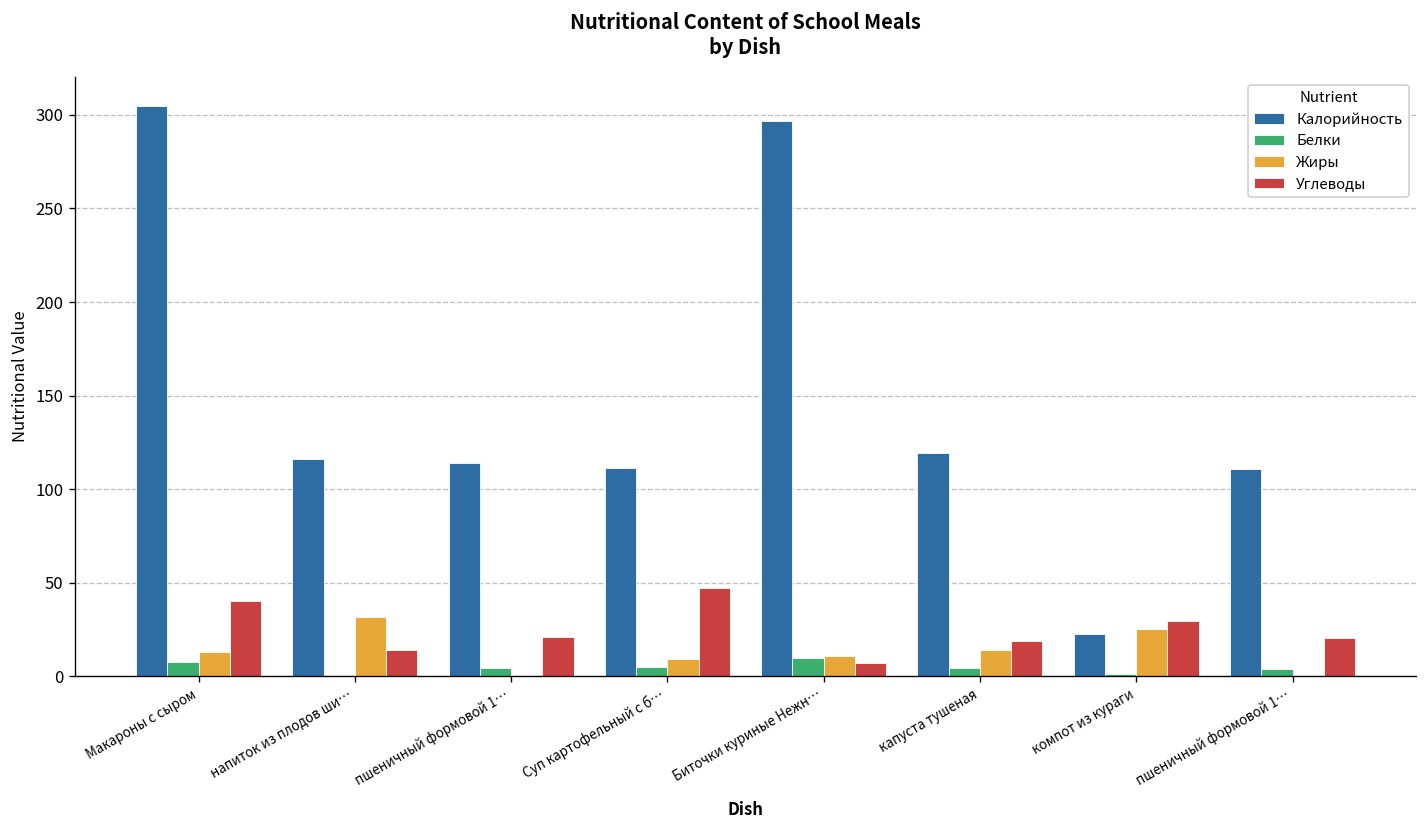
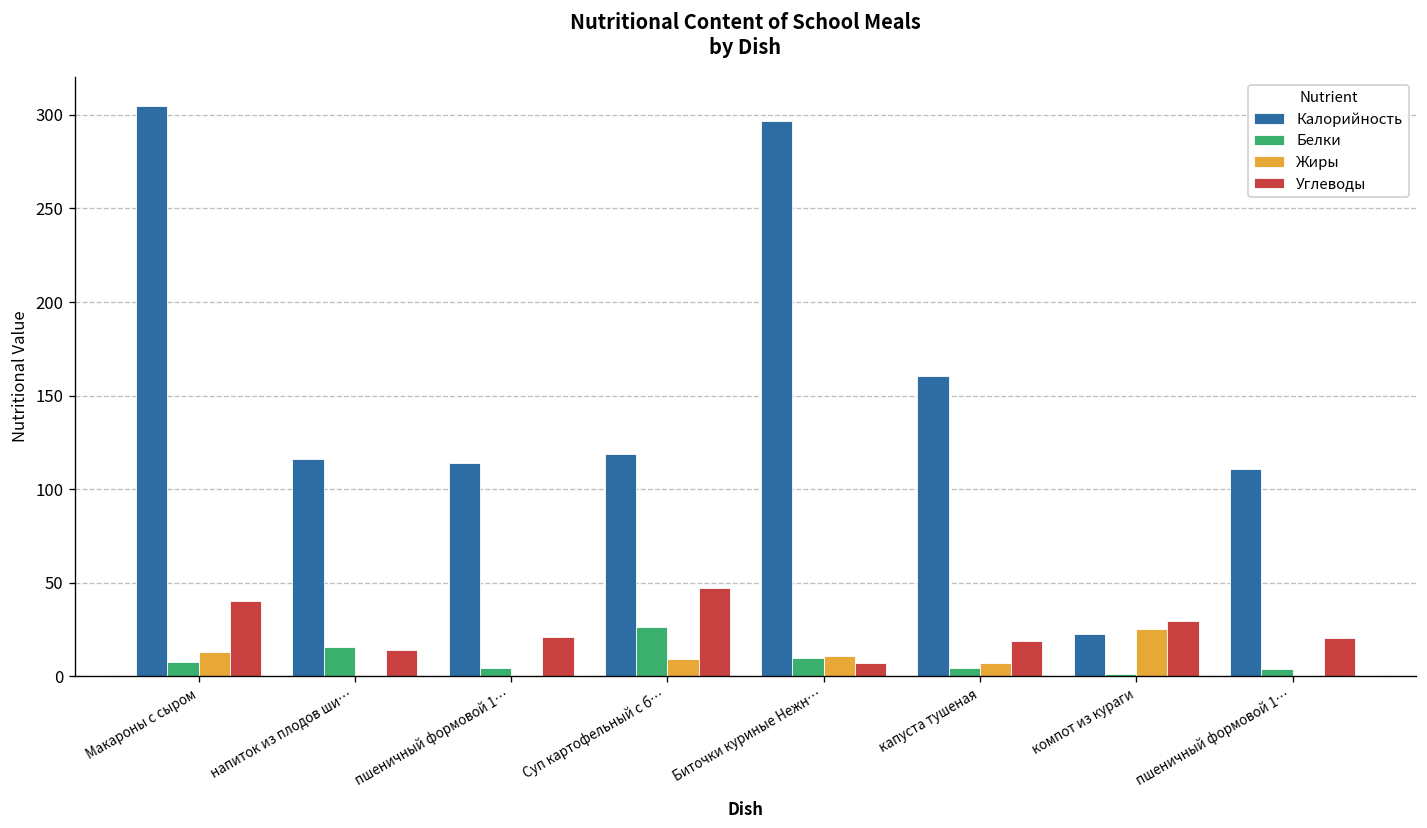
Белки, напиток из плодов ши…: 1 -> 16
Жиры, напиток из плодов ши…: 32 -> 0
Калорийность, Суп картофельный с б…: 111 -> 119
Белки, Суп картофельный с б…: 5 -> 26
Калорийность, капуста тушеная: 119 -> 160
Жиры, капуста тушеная: 14 -> 7
